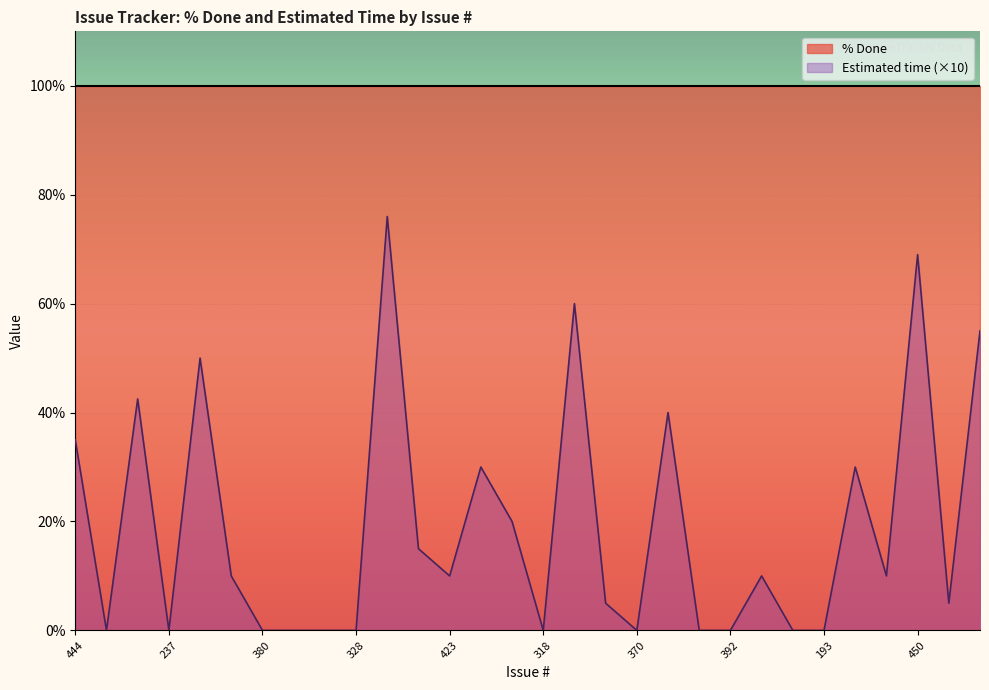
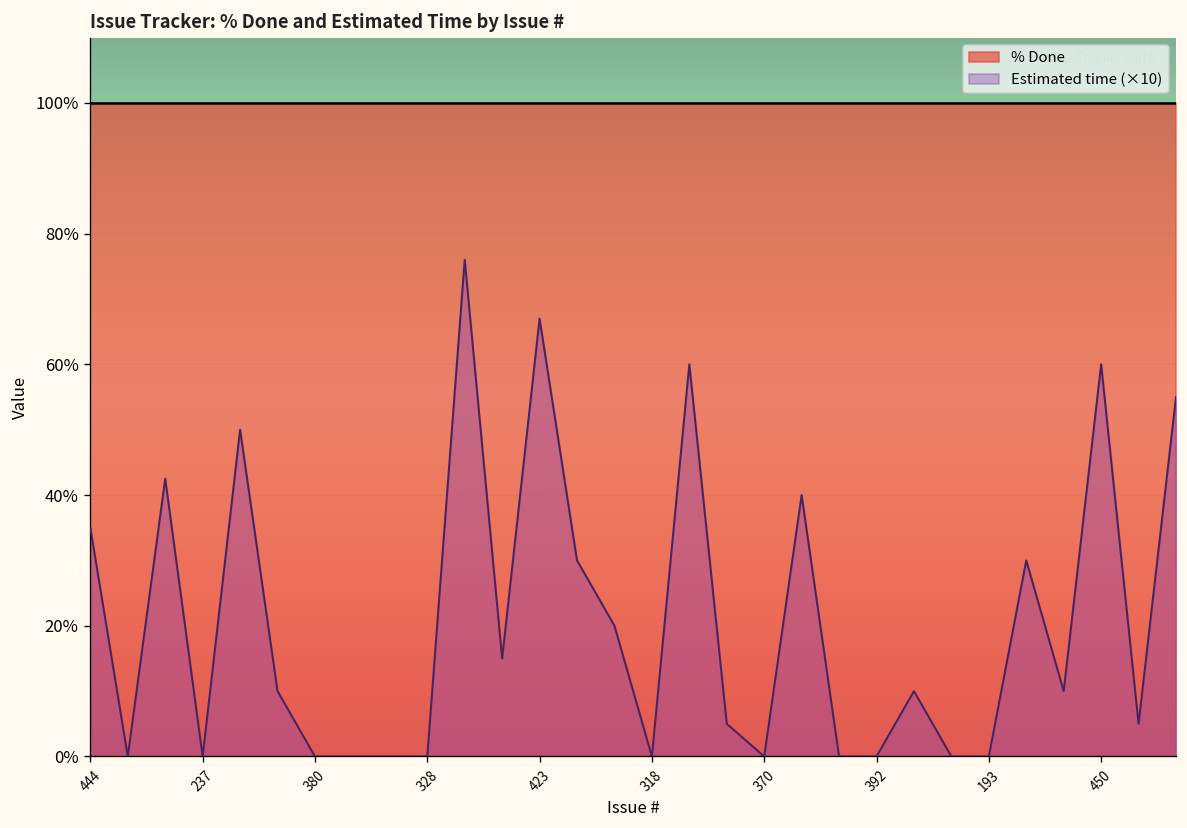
Estimated time (×10), 423: 10% -> 67%
Estimated time (×10), 450: 69% -> 60%
